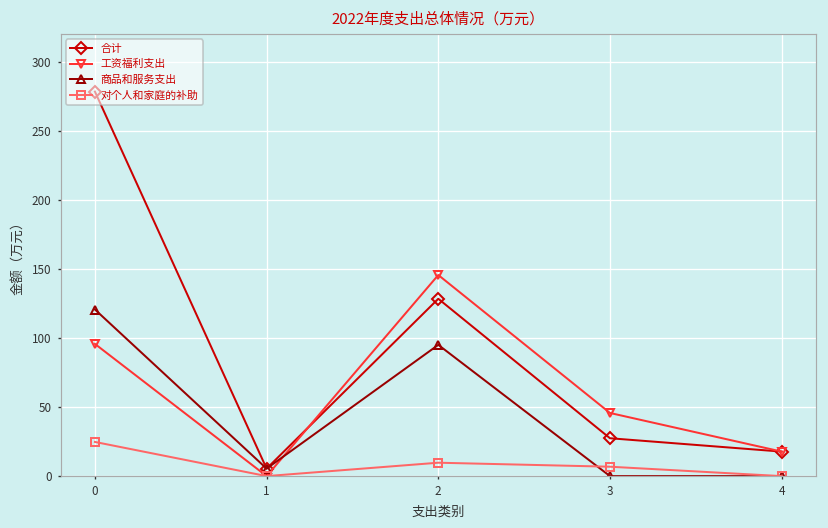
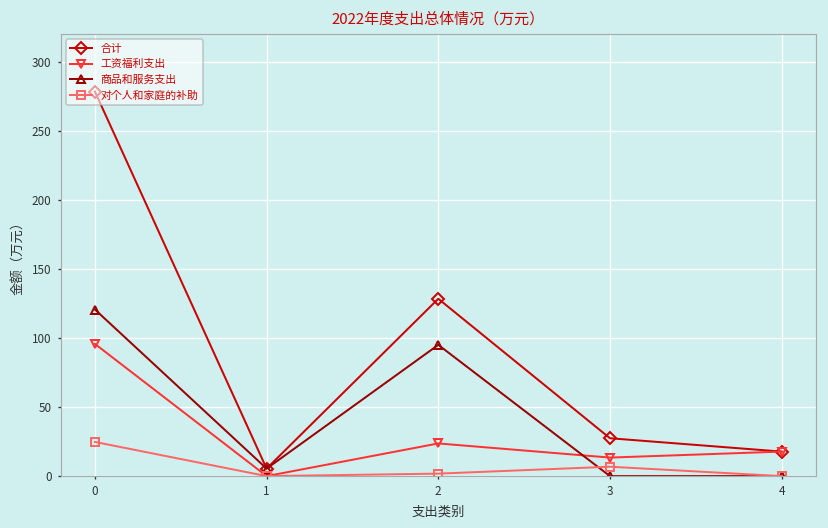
工资福利支出, 2: 146 -> 24
对个人和家庭的补助, 2: 10 -> 2
工资福利支出, 3: 46 -> 13
